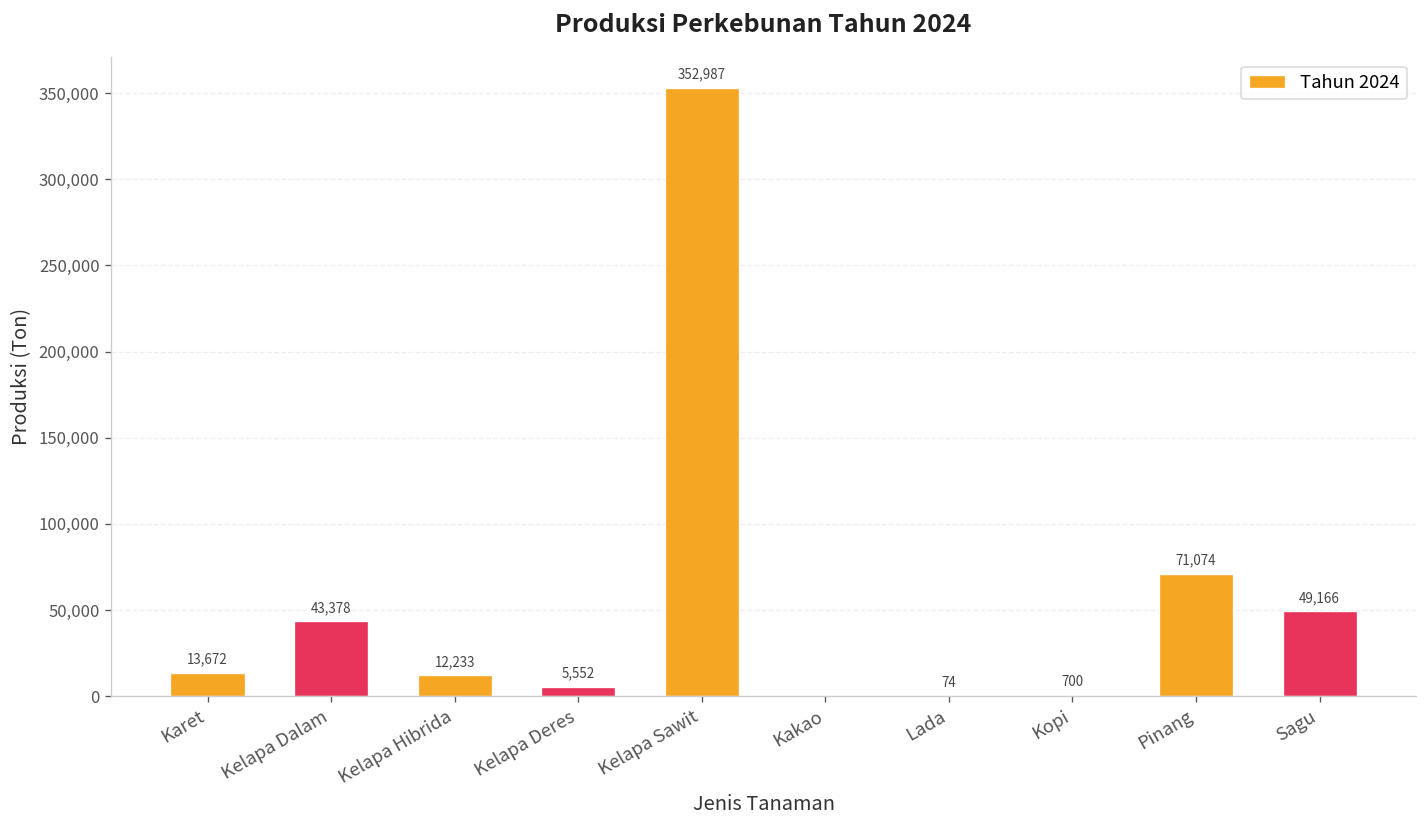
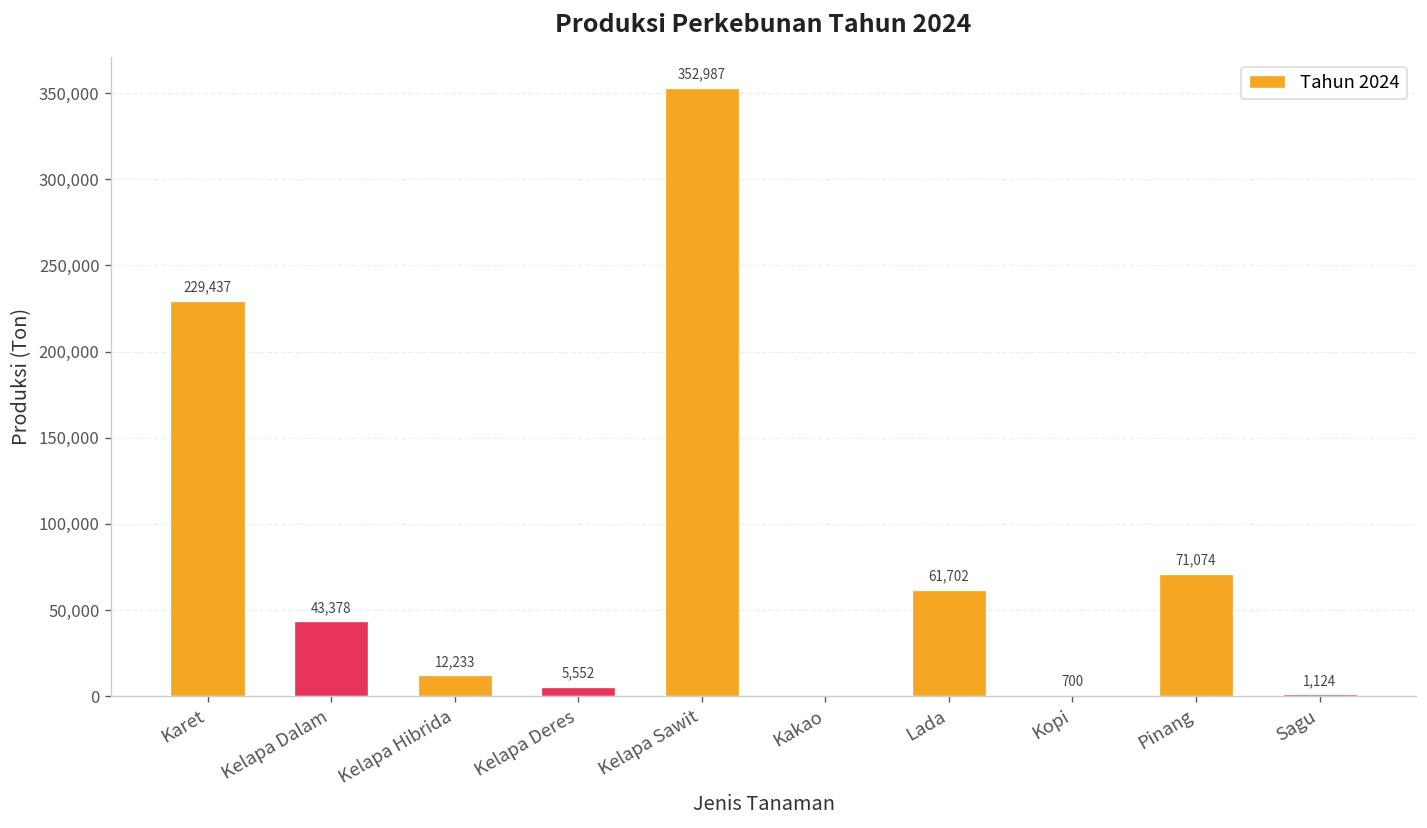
Karet: 13,672 -> 229,437
Lada: 74 -> 61,702
Sagu: 49,166 -> 1,124
